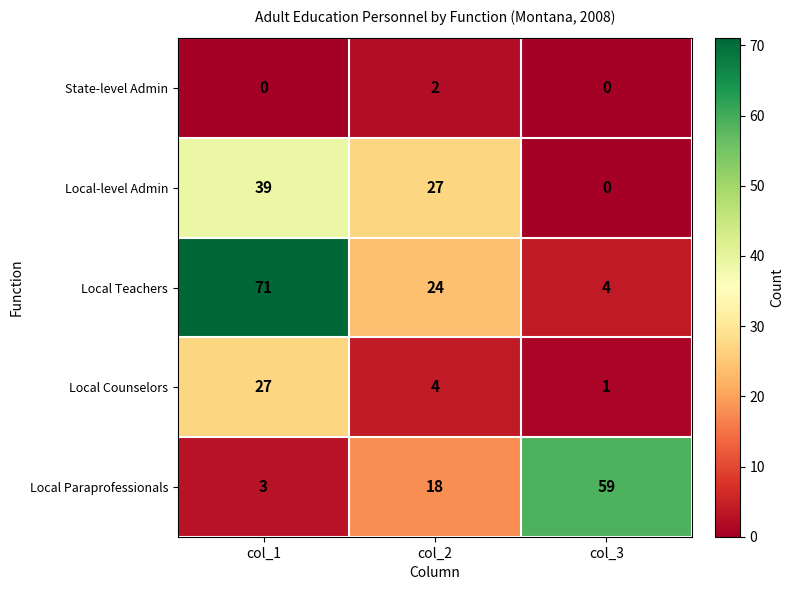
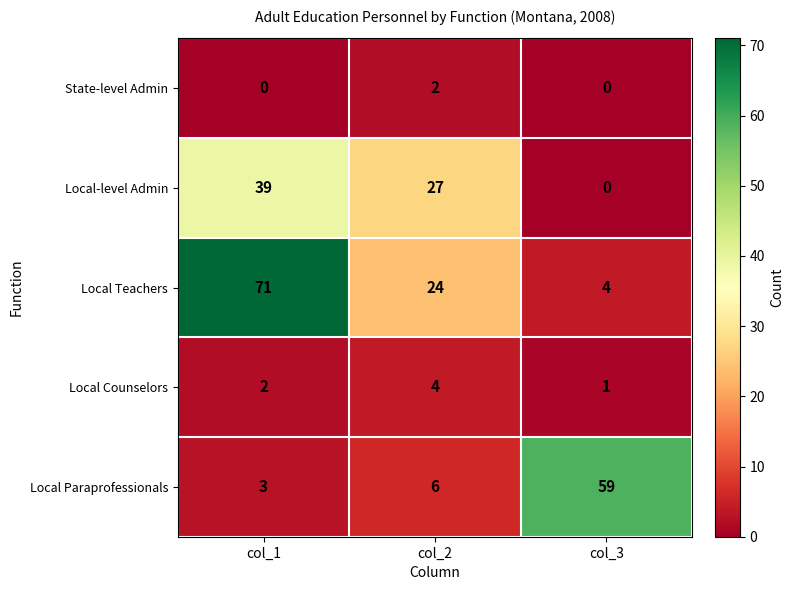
Local Counselors, col_1: 27 -> 2
Local Paraprofessionals, col_2: 18 -> 6
